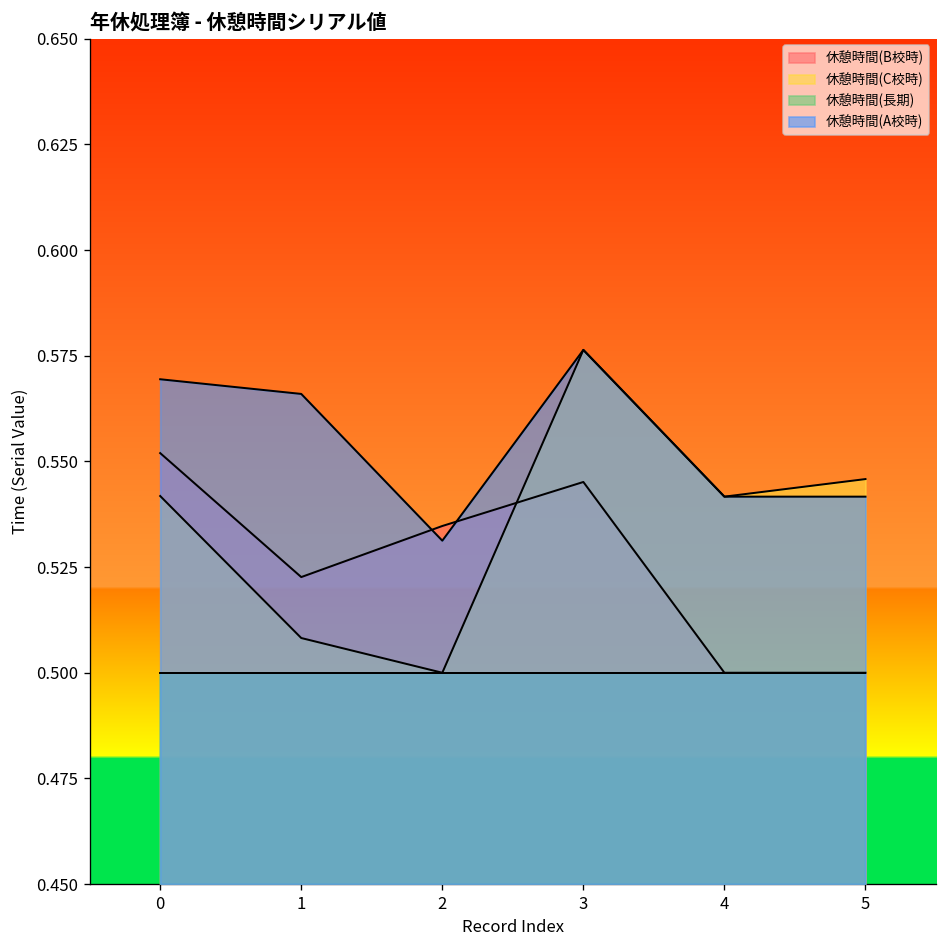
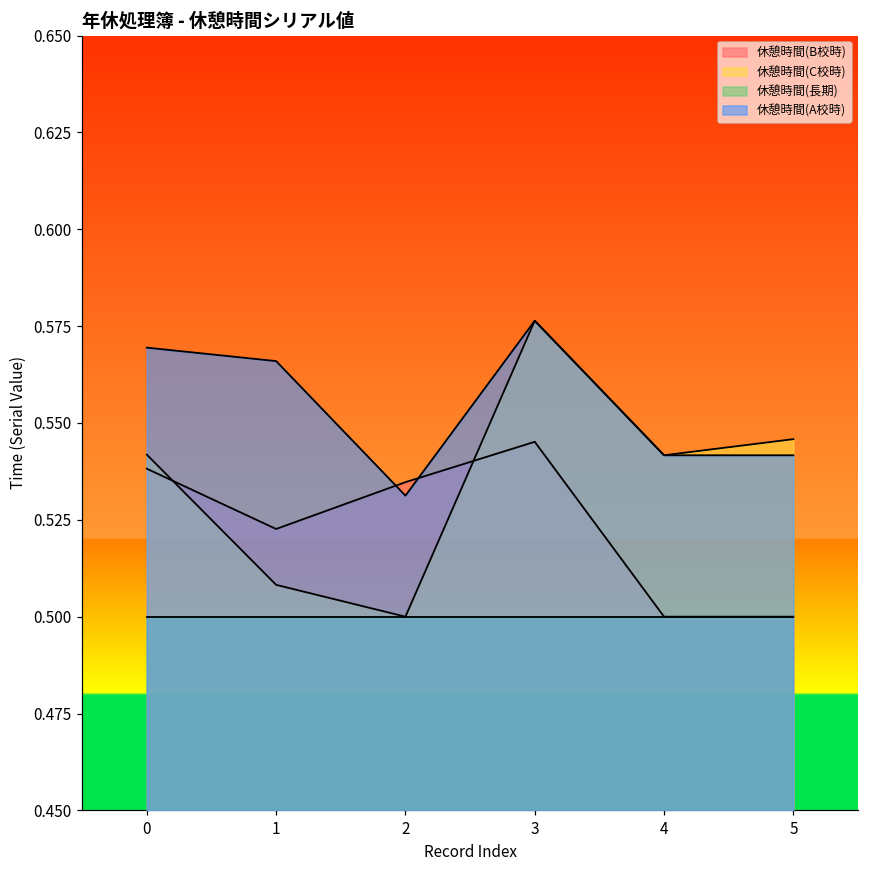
休憩時間(B校時), 0: 0.552 -> 0.538
